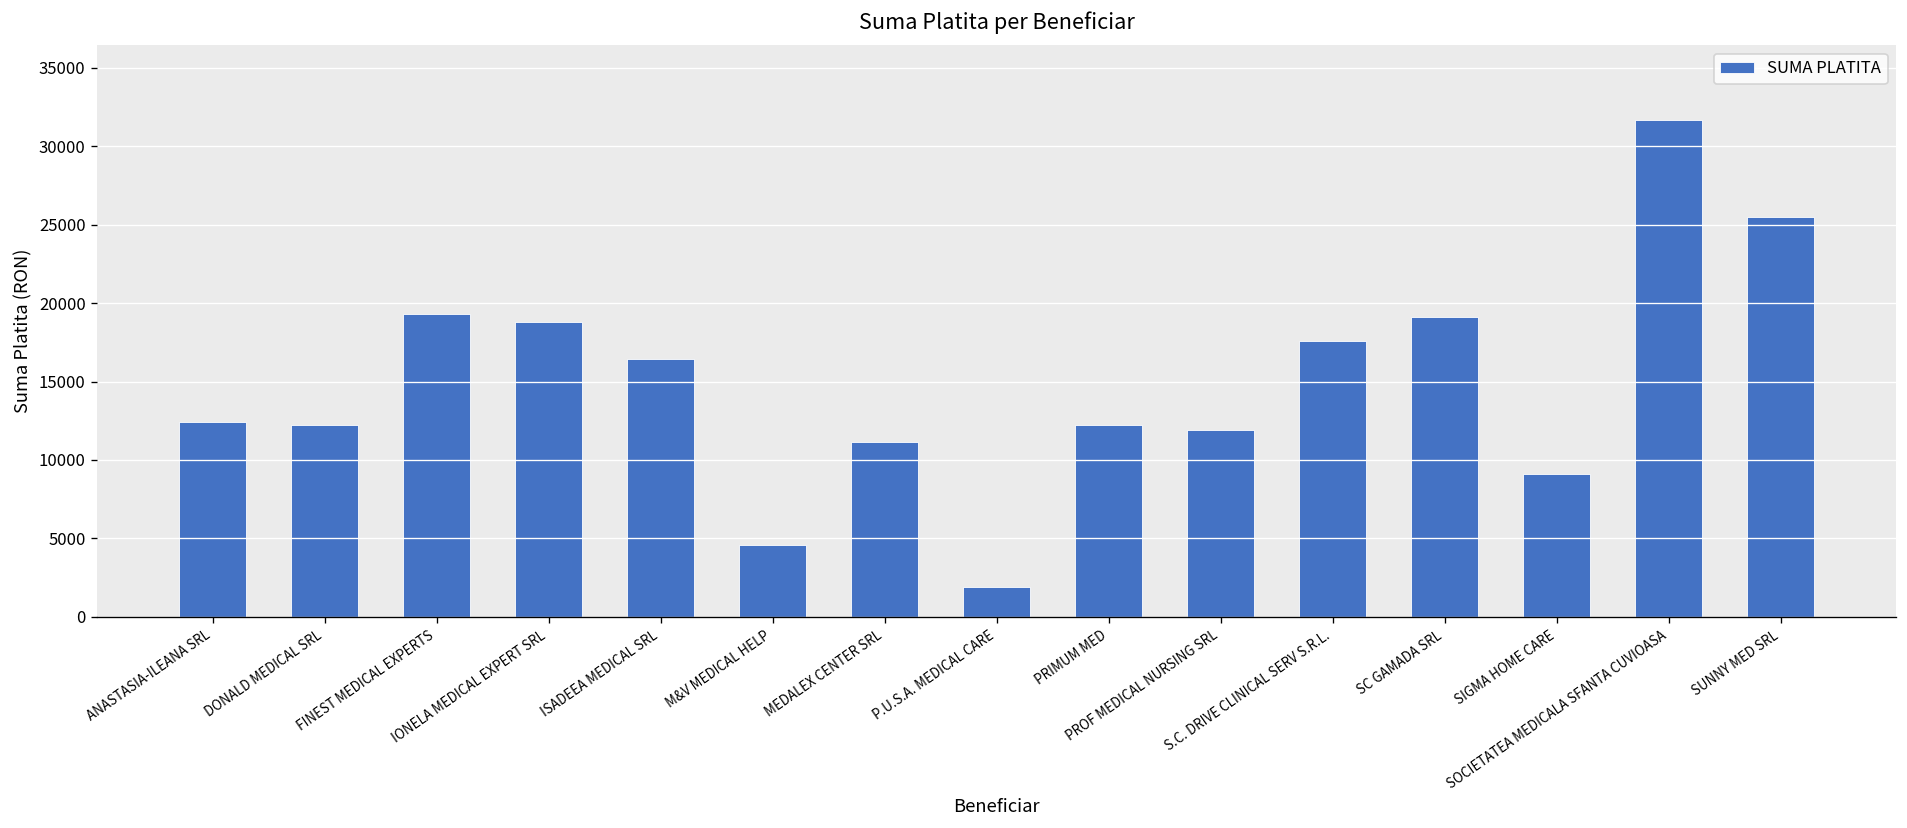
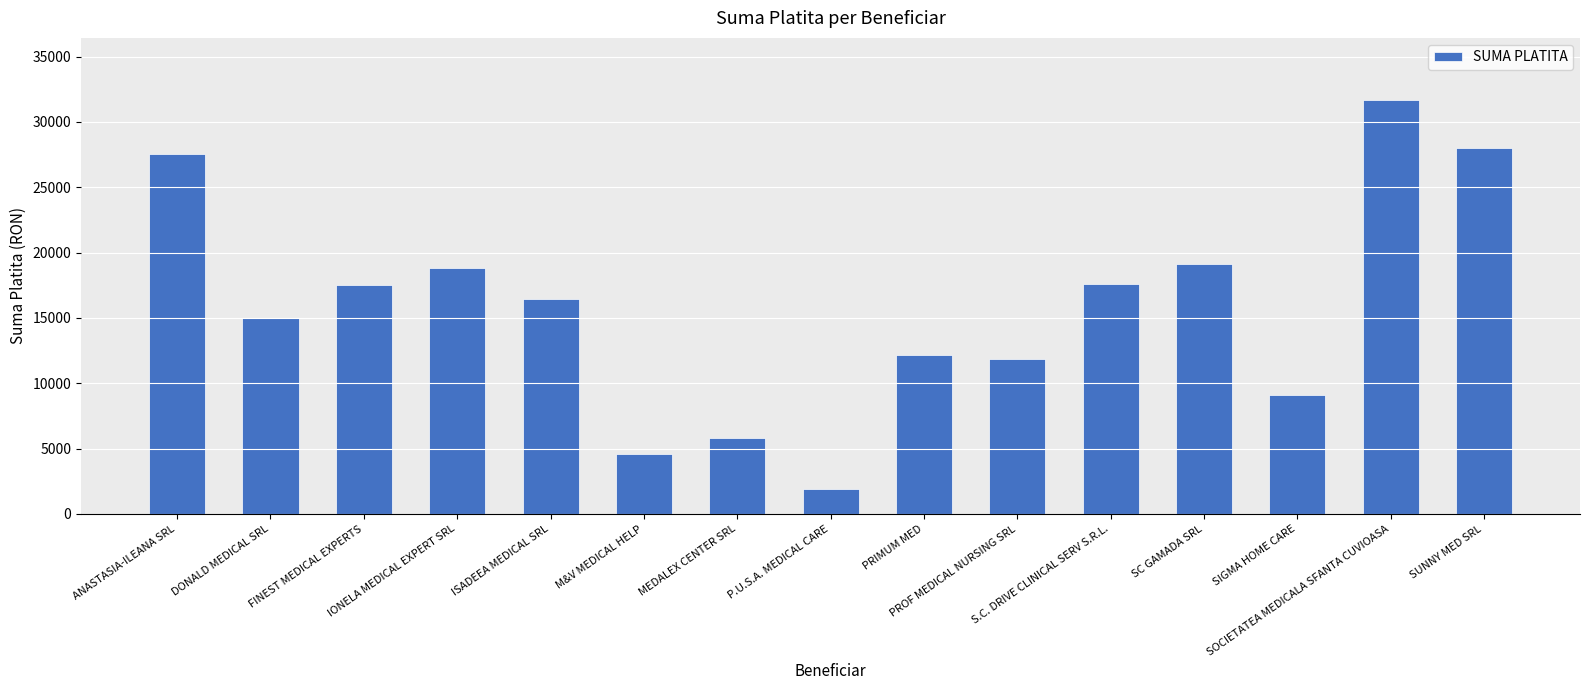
ANASTASIA-ILEANA SRL: 12400 -> 27500
DONALD MEDICAL SRL: 12200 -> 15000
FINEST MEDICAL EXPERTS: 19300 -> 17500
MEDALEX CENTER SRL: 11100 -> 5800
SUNNY MED SRL: 25500 -> 28000
